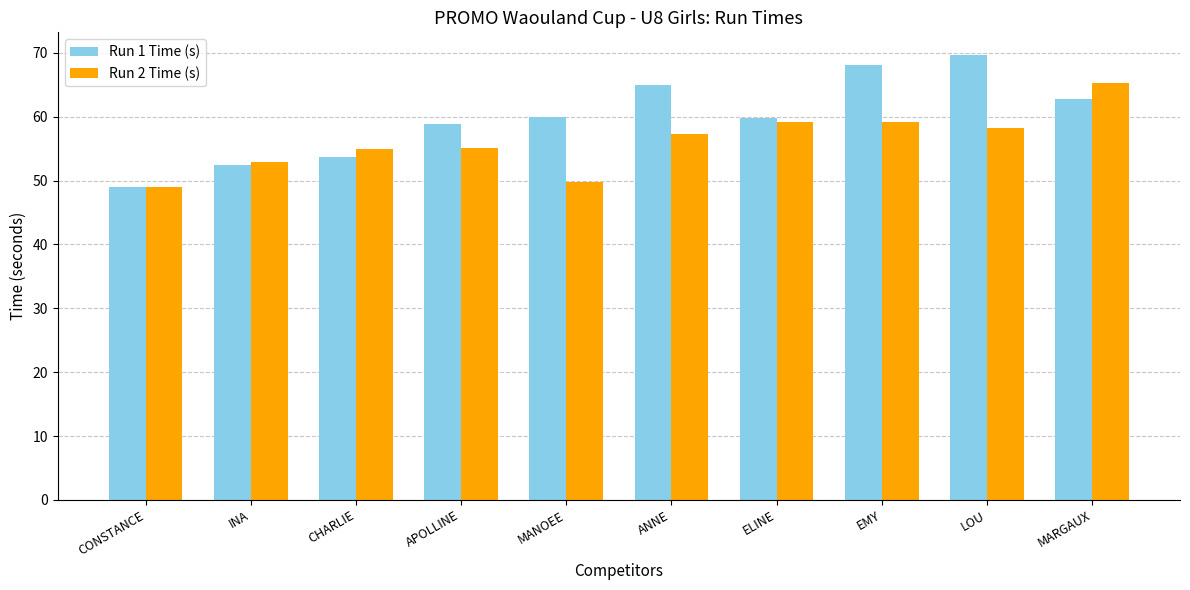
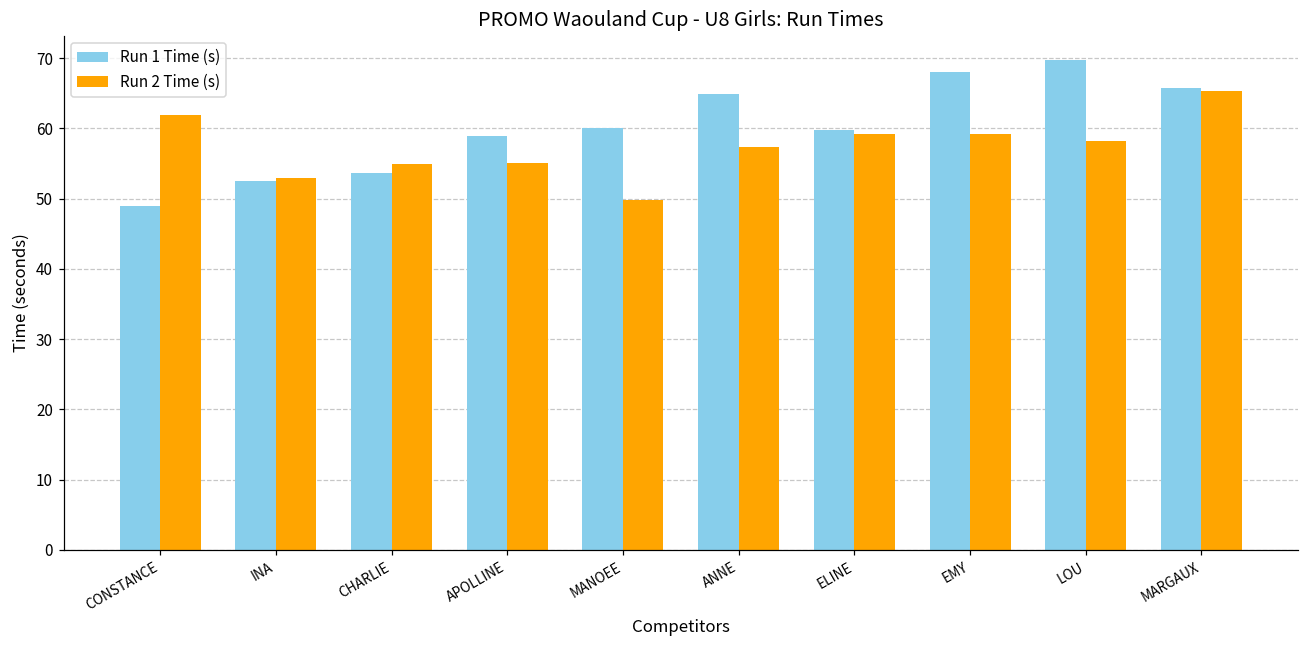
Run 2 Time (s), CONSTANCE: 49 -> 62
Run 1 Time (s), MARGAUX: 63 -> 66
